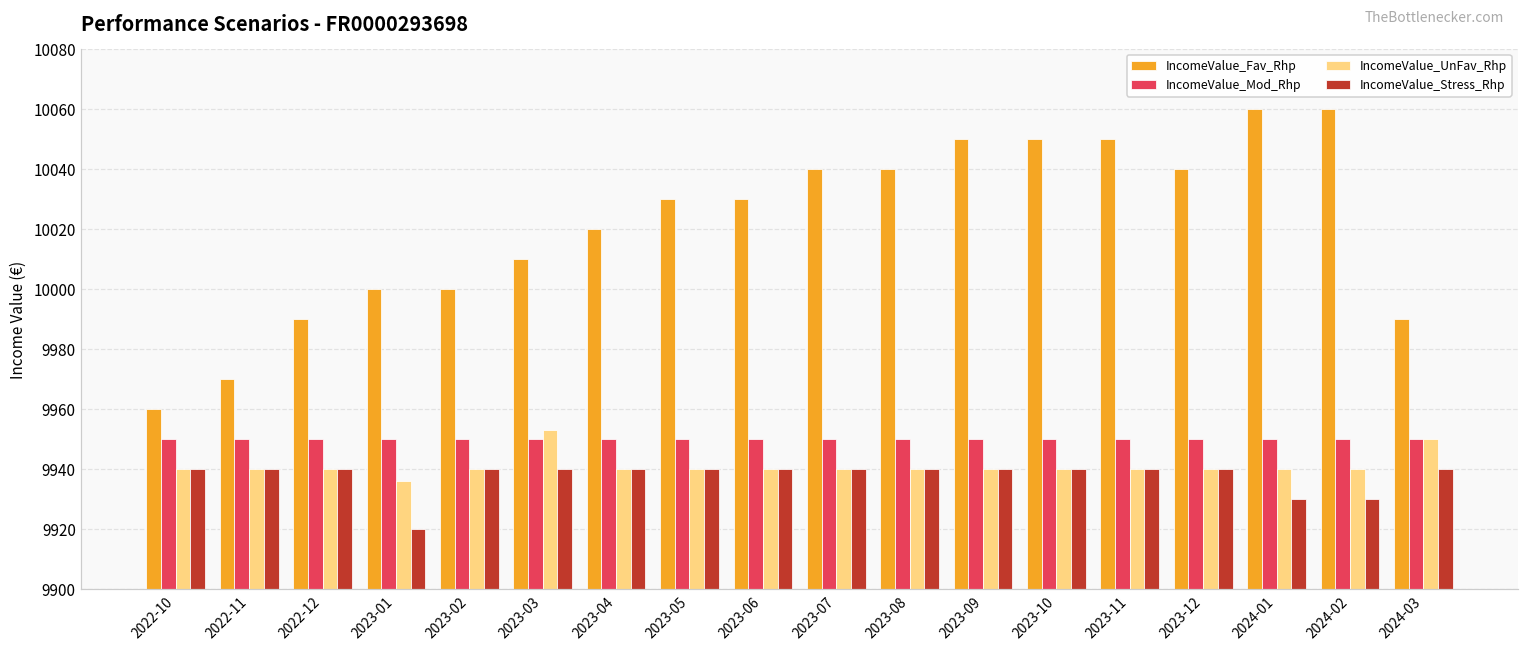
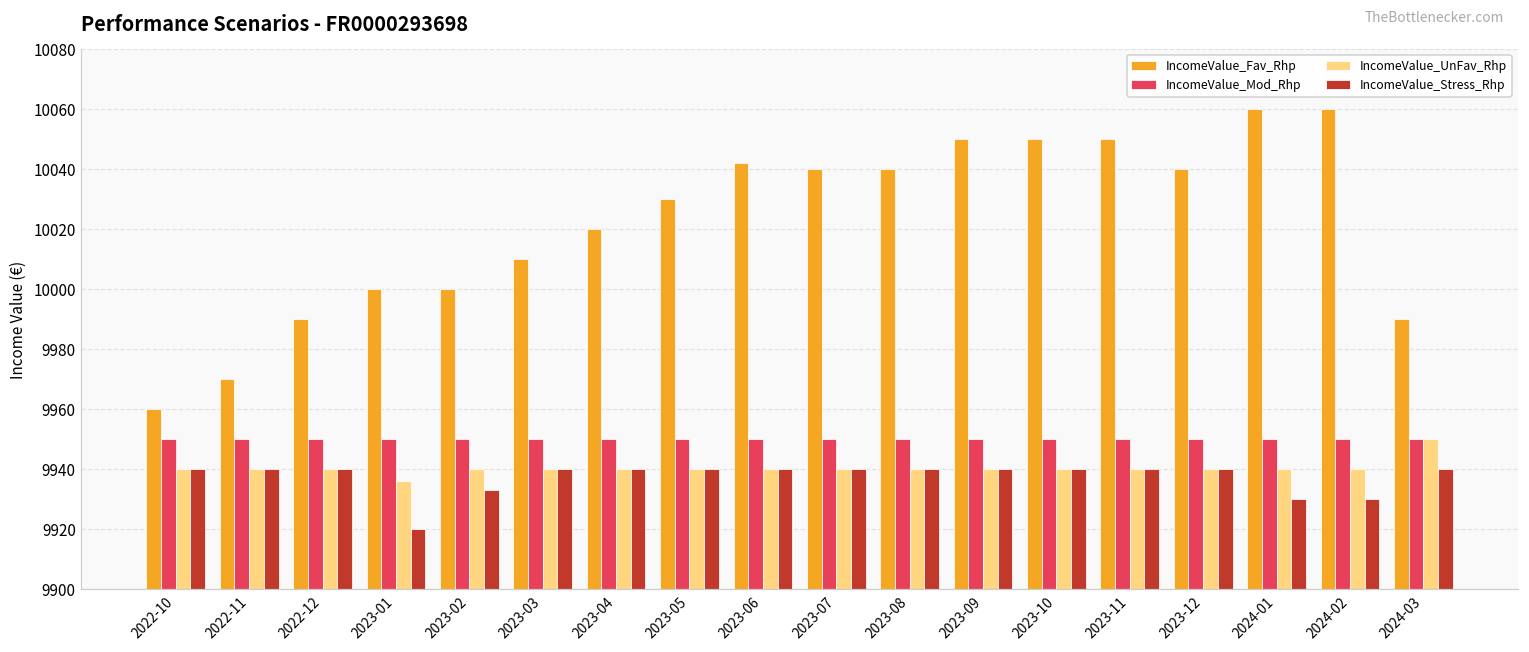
IncomeValue_Stress_Rhp, 2023-02: 9940 -> 9933
IncomeValue_UnFav_Rhp, 2023-03: 9953 -> 9940
IncomeValue_Fav_Rhp, 2023-06: 10030 -> 10042
